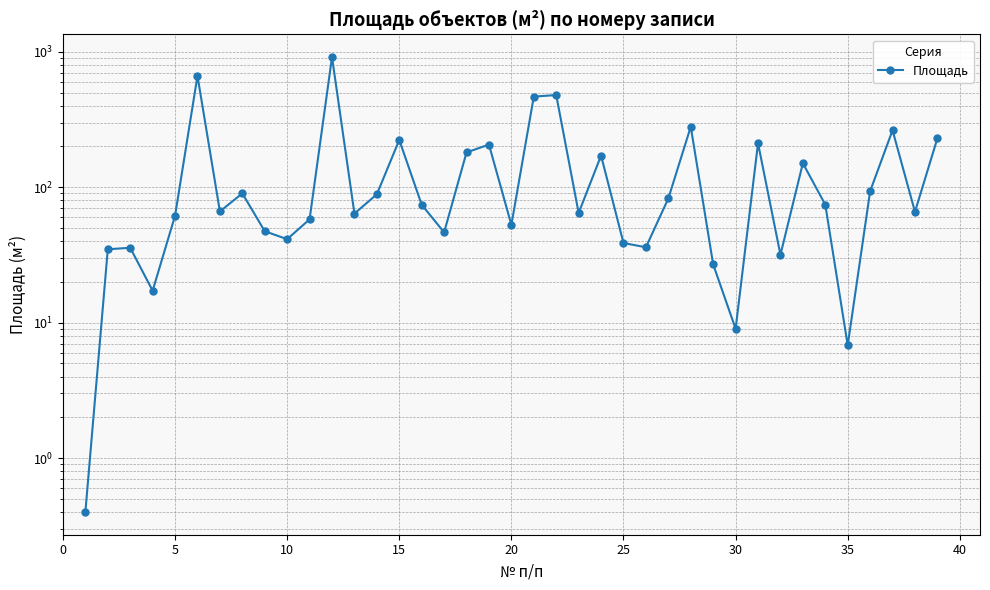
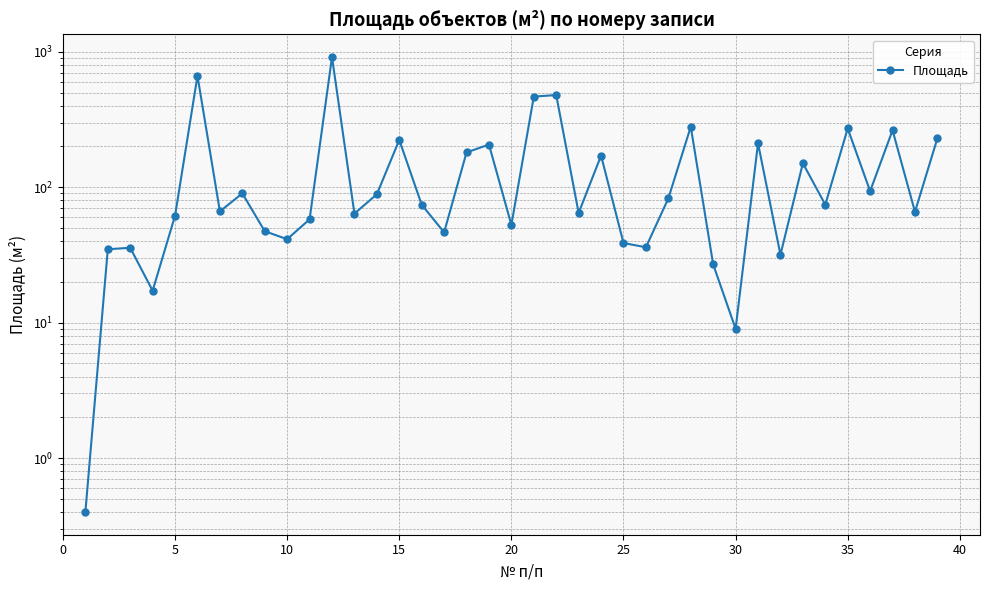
35: 7 -> 270
